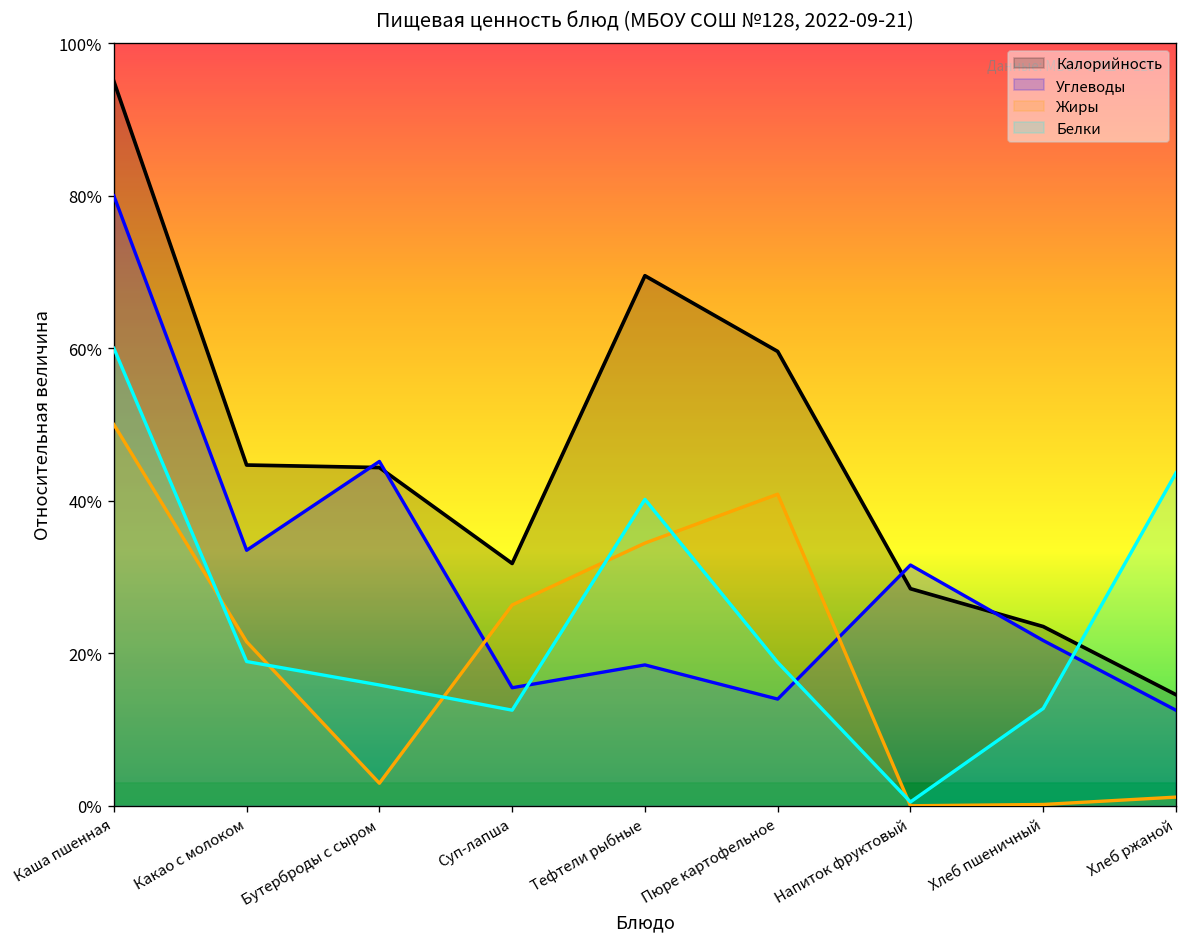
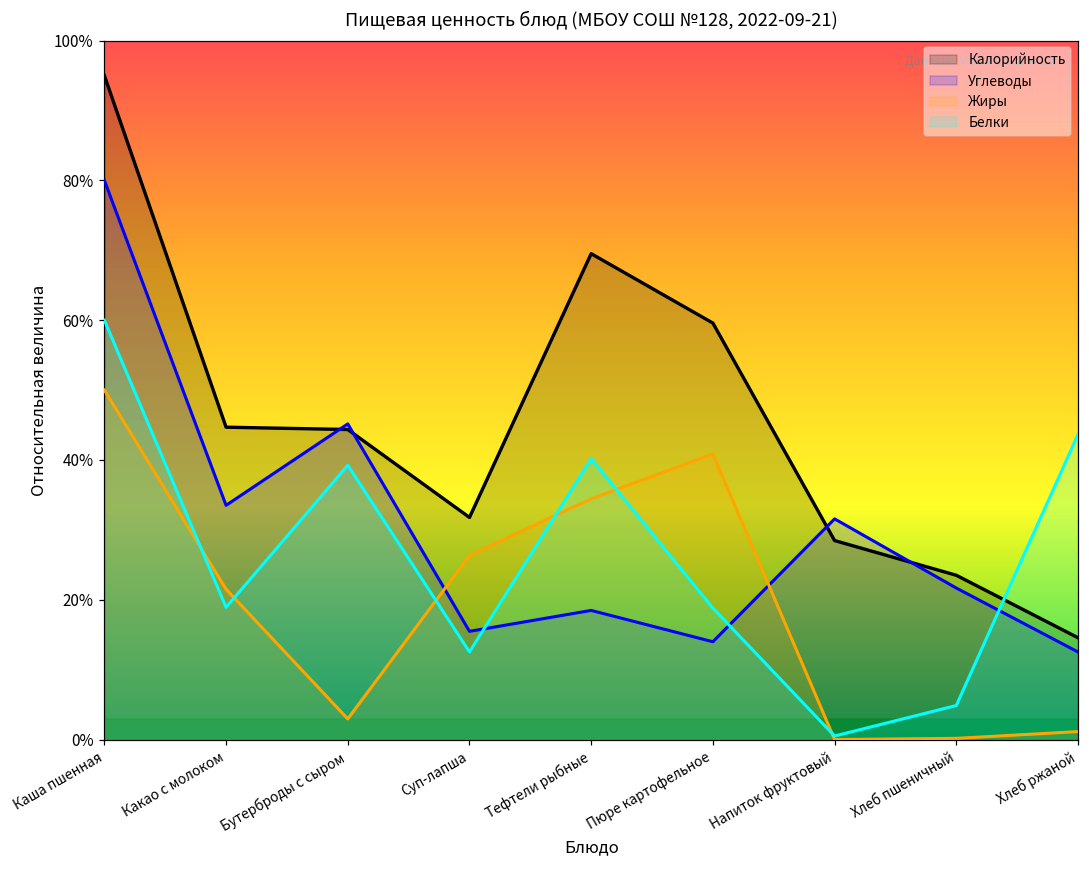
Белки, Бутерброды с сыром: 16% -> 39%
Белки, Хлеб пшеничный: 13% -> 5%
